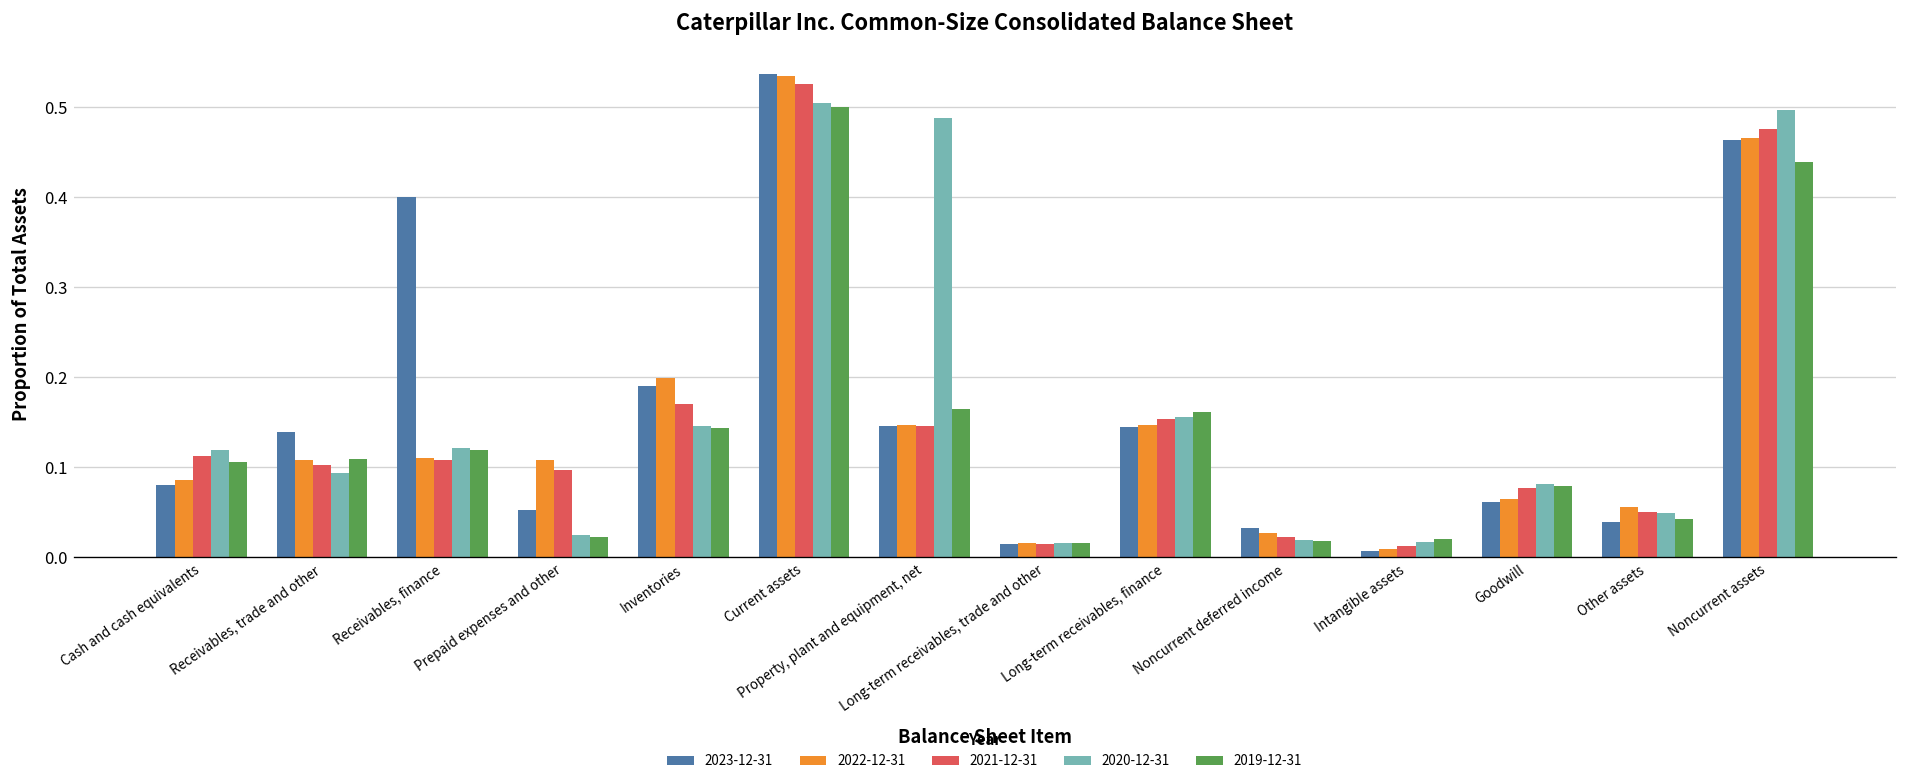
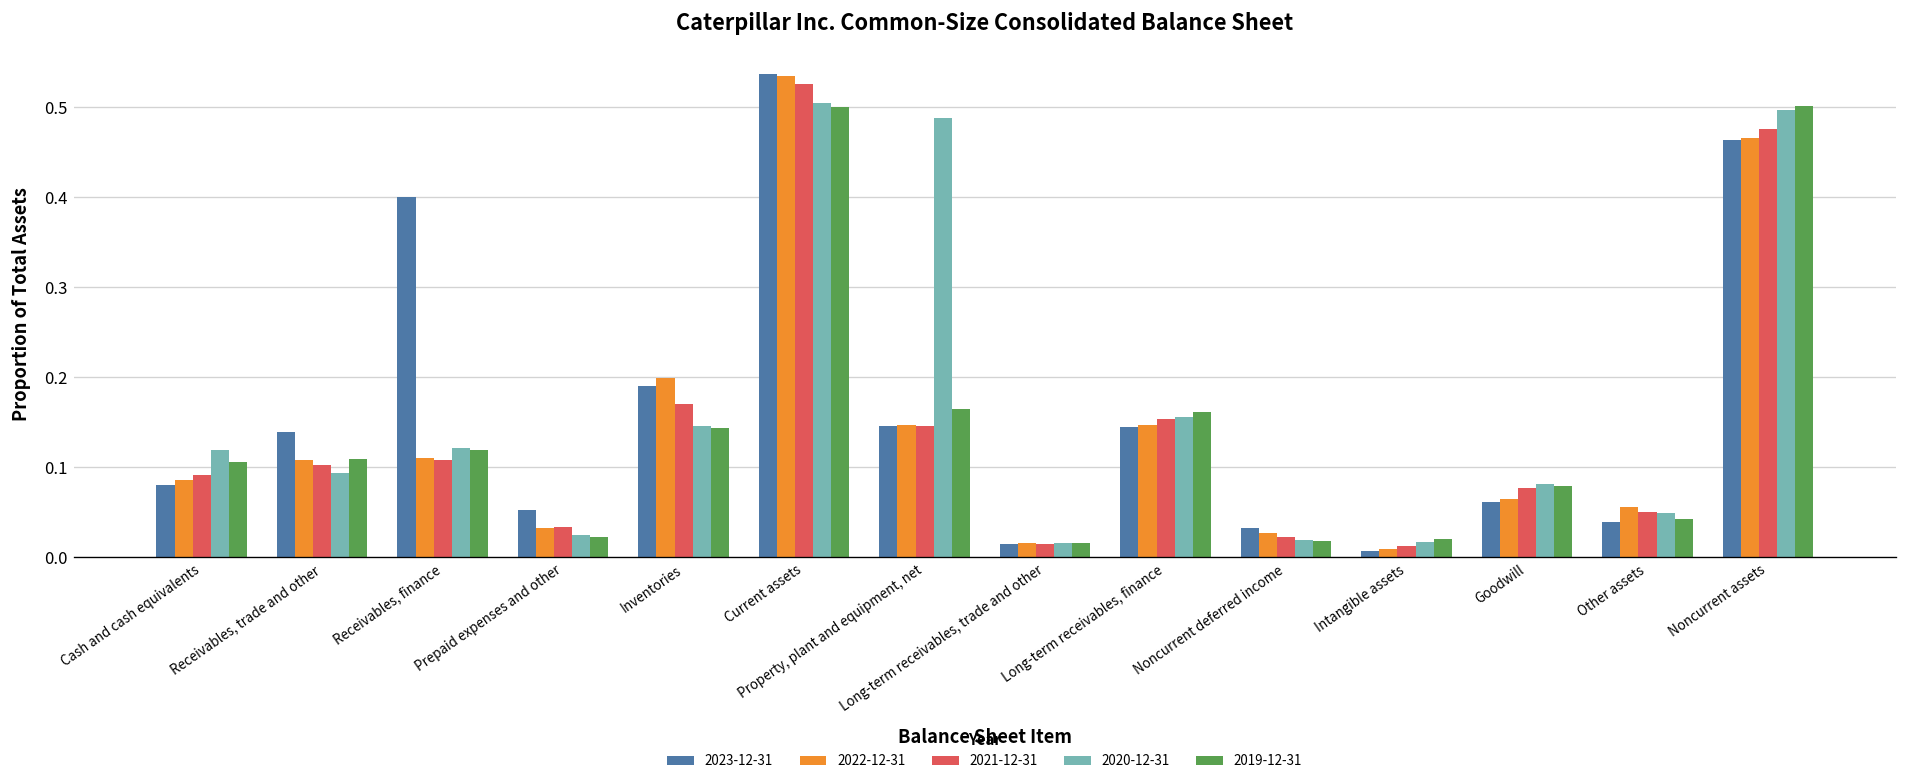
2021-12-31, Cash and cash equivalents: 0.11 -> 0.09
2022-12-31, Prepaid expenses and other: 0.11 -> 0.03
2021-12-31, Prepaid expenses and other: 0.10 -> 0.03
2019-12-31, Noncurrent assets: 0.44 -> 0.50
